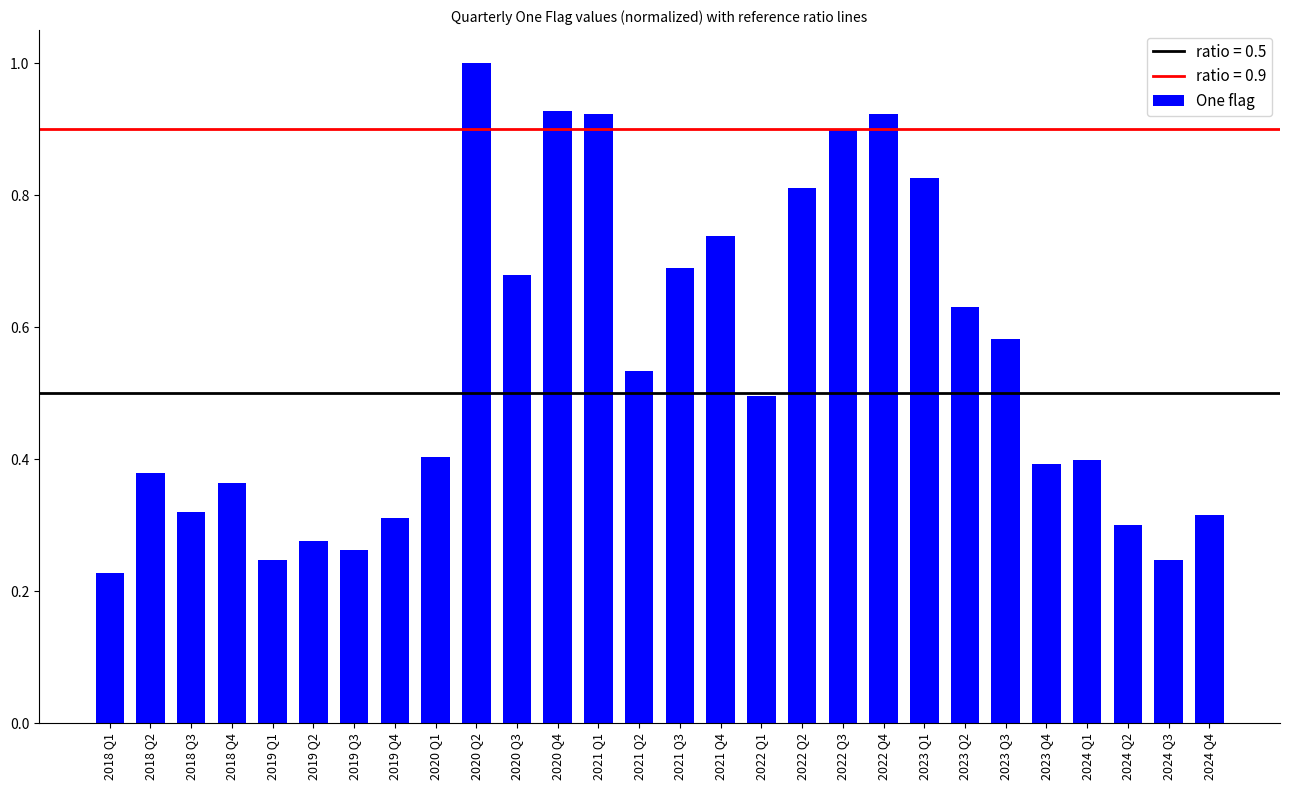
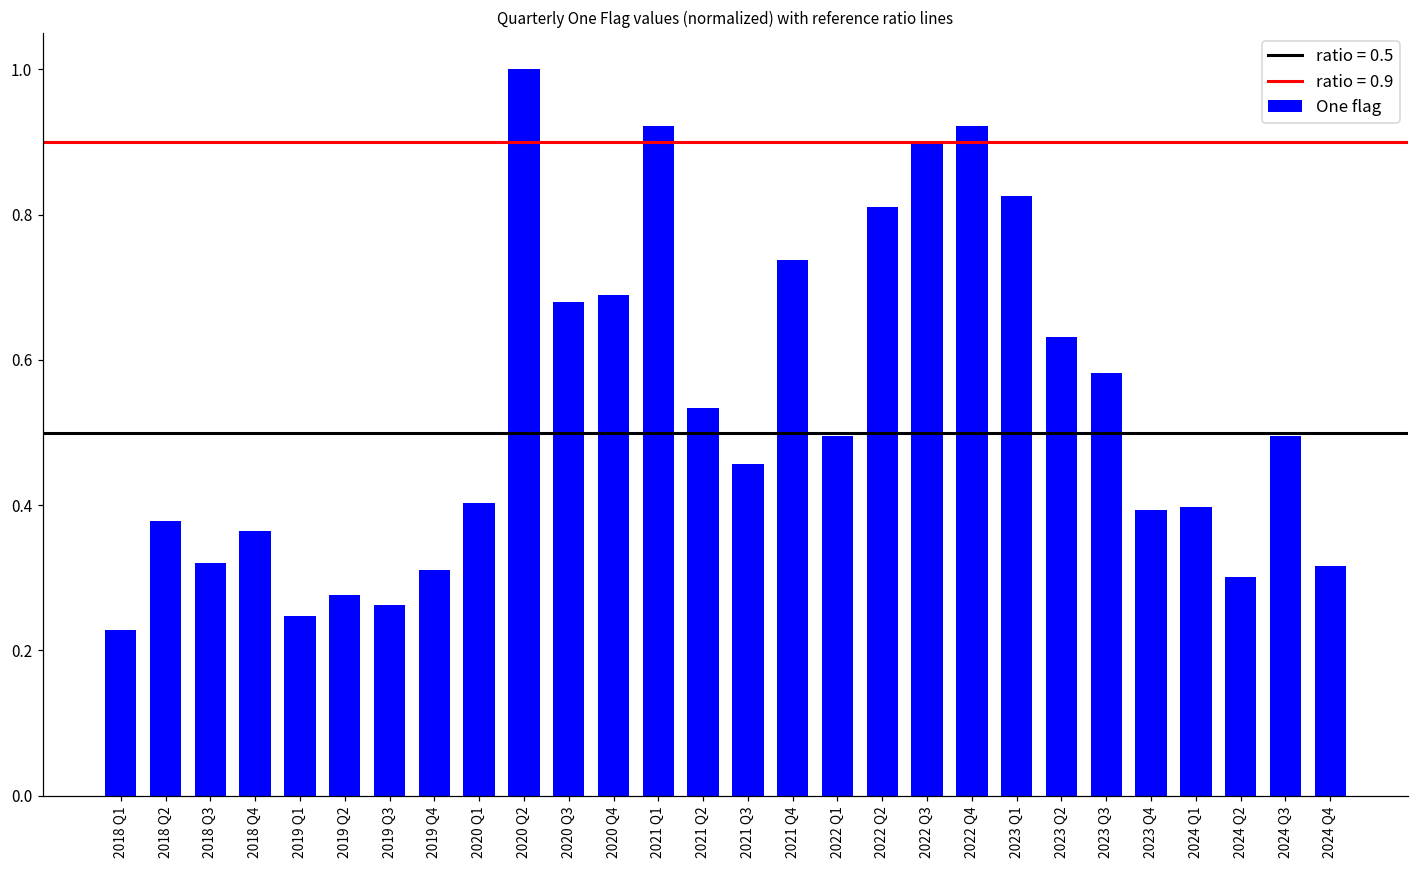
2020 Q4: 0.93 -> 0.69
2021 Q3: 0.69 -> 0.46
2024 Q3: 0.25 -> 0.50
